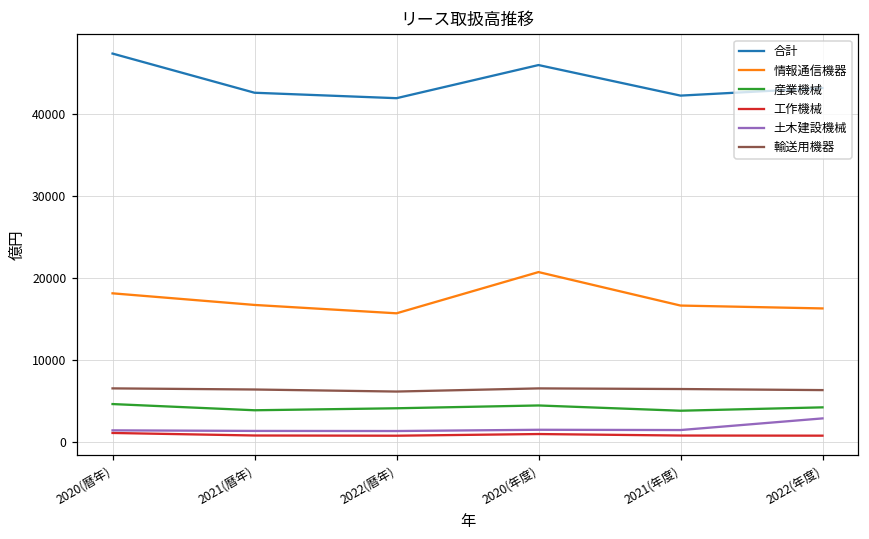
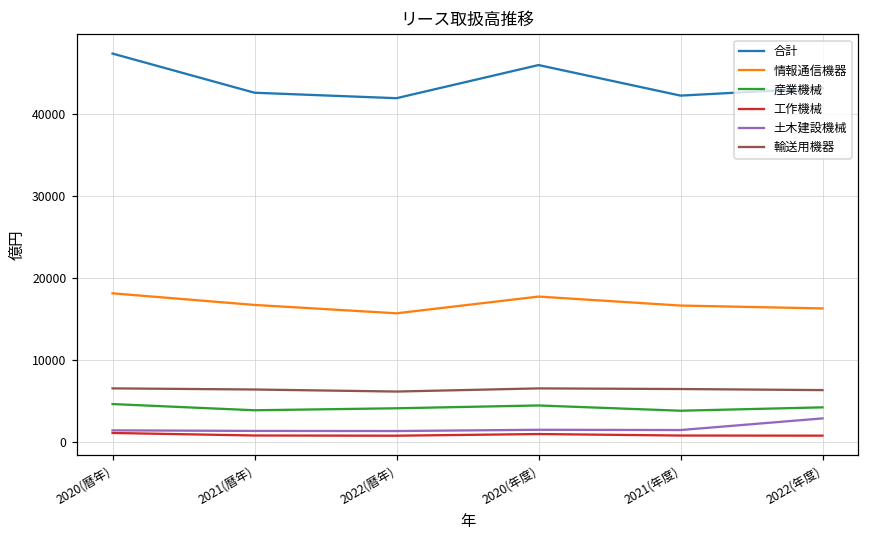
情報通信機器, 2020(年度): 21000 -> 18000
